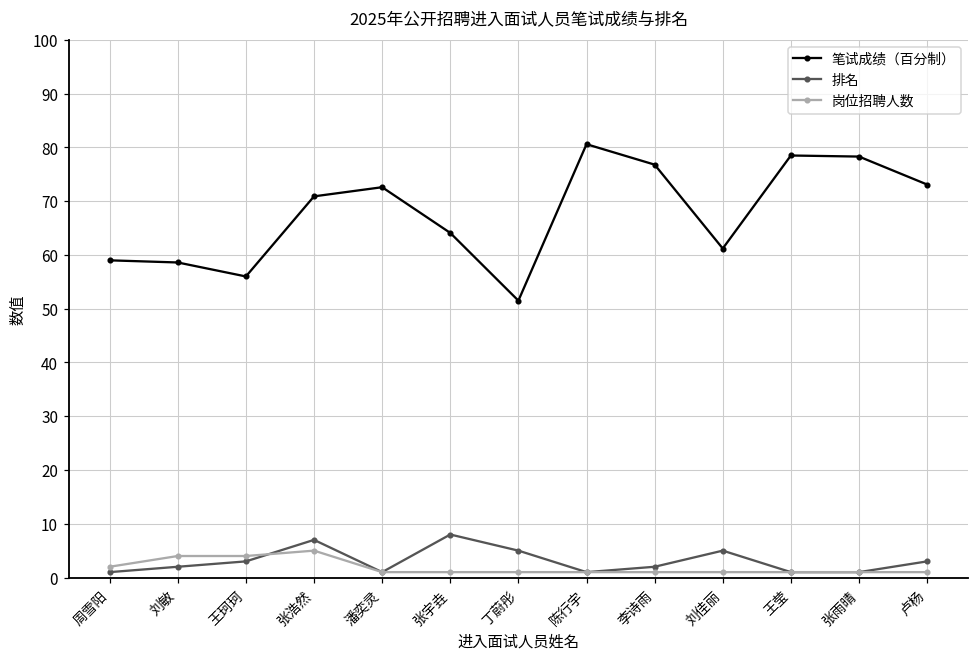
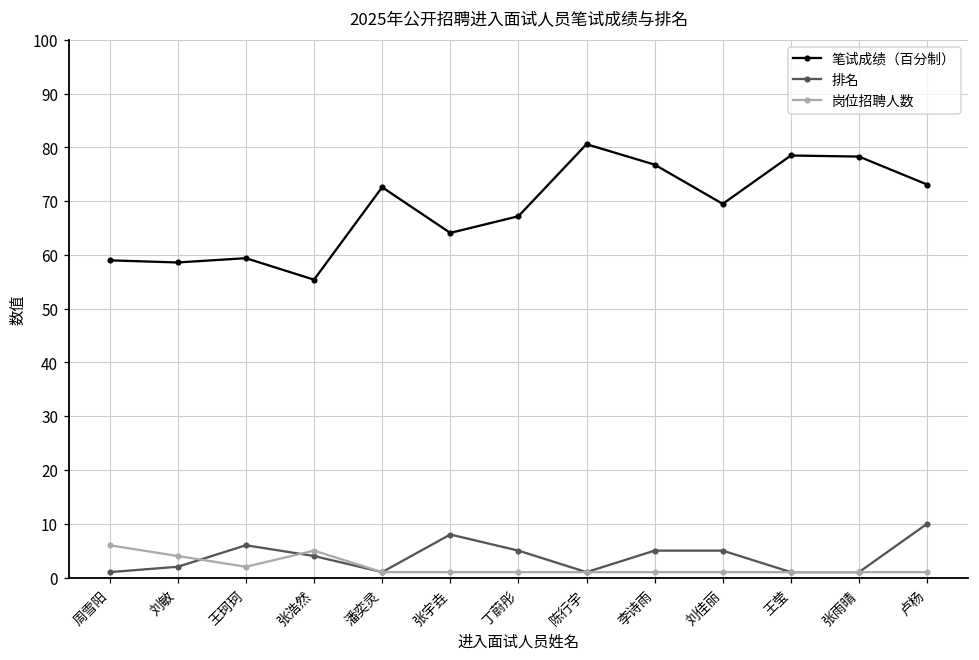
岗位招聘人数, 周雪阳: 2 -> 6
笔试成绩（百分制）, 王珂珂: 56 -> 59
排名, 王珂珂: 3 -> 6
岗位招聘人数, 王珂珂: 4 -> 2
笔试成绩（百分制）, 张浩然: 71 -> 55
排名, 张浩然: 7 -> 4
笔试成绩（百分制）, 丁蔚彤: 52 -> 67
排名, 李诗雨: 2 -> 5
笔试成绩（百分制）, 刘佳丽: 61 -> 70
排名, 卢杨: 3 -> 10
